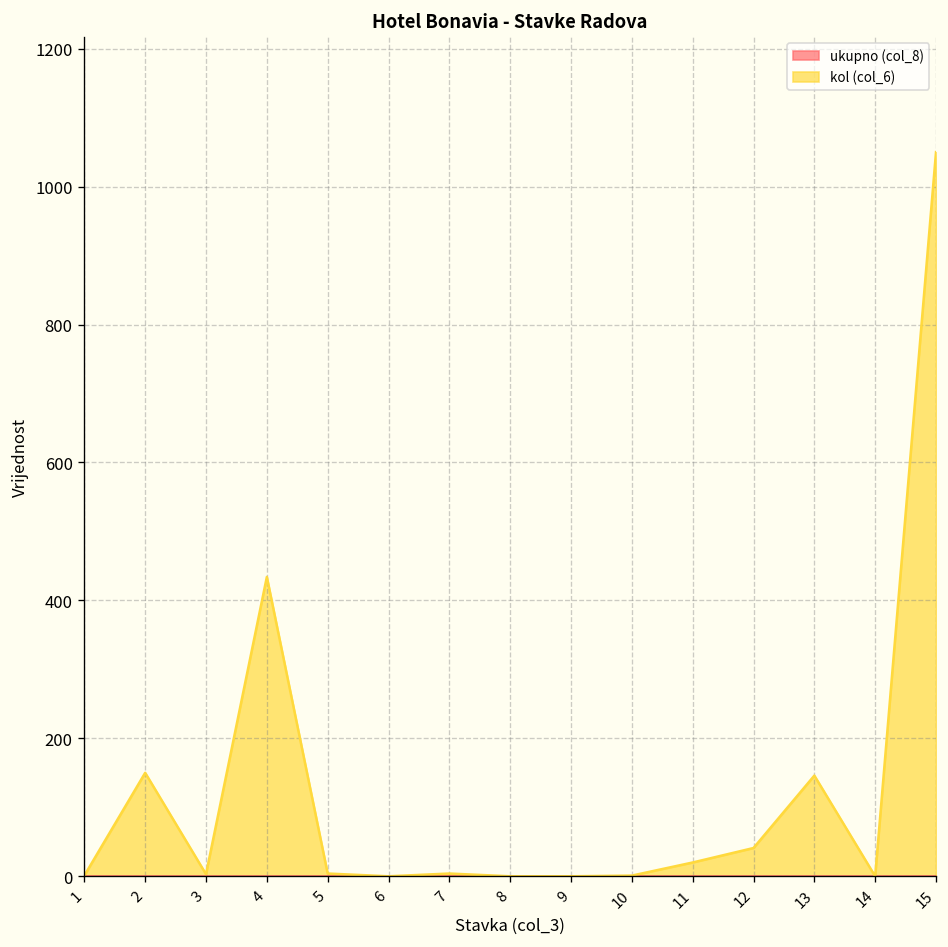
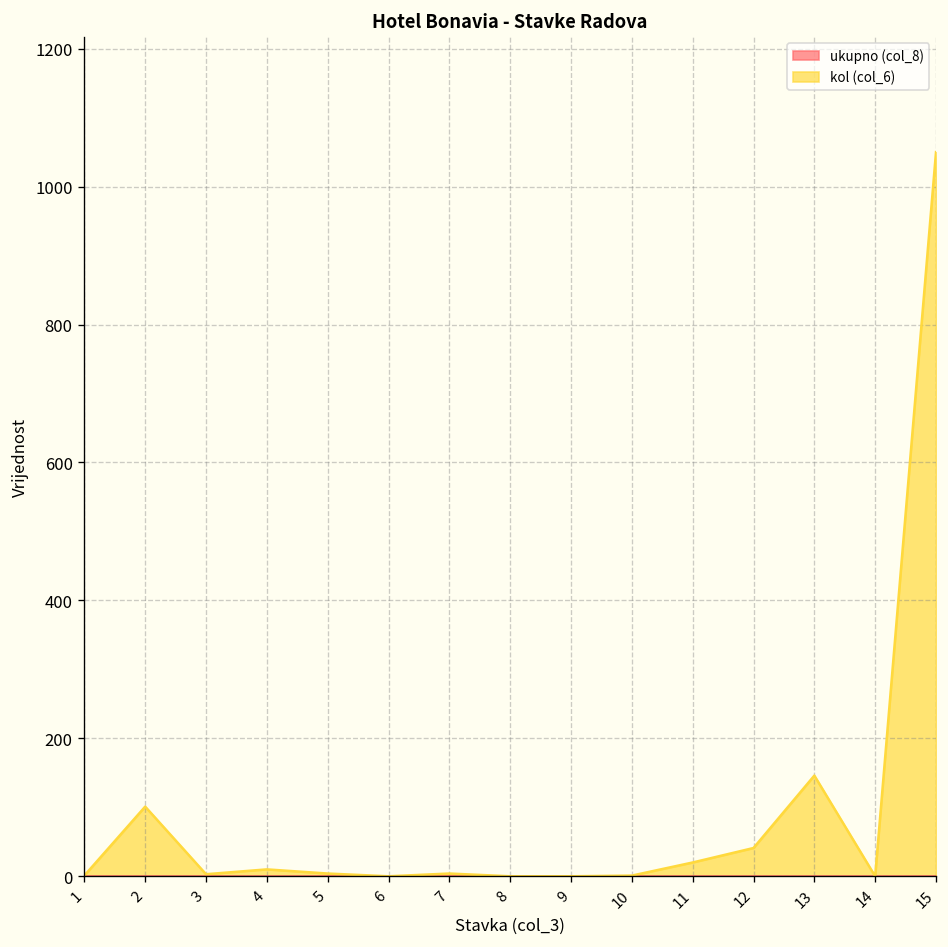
kol (col_6), 2: 150 -> 100
kol (col_6), 4: 430 -> 10
